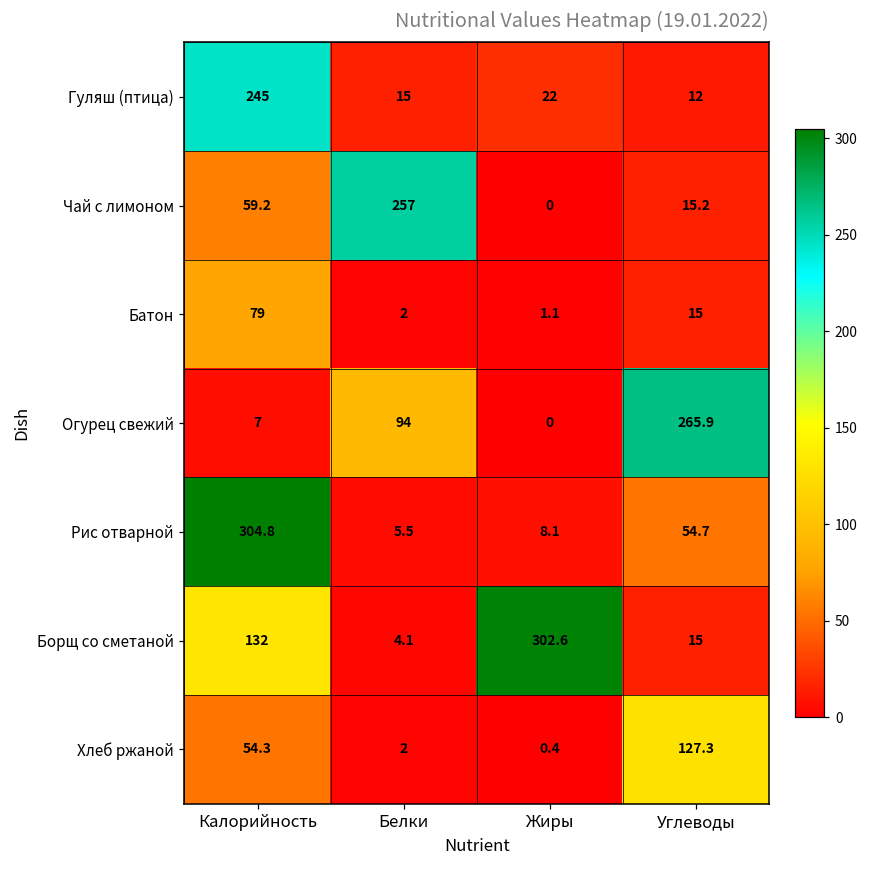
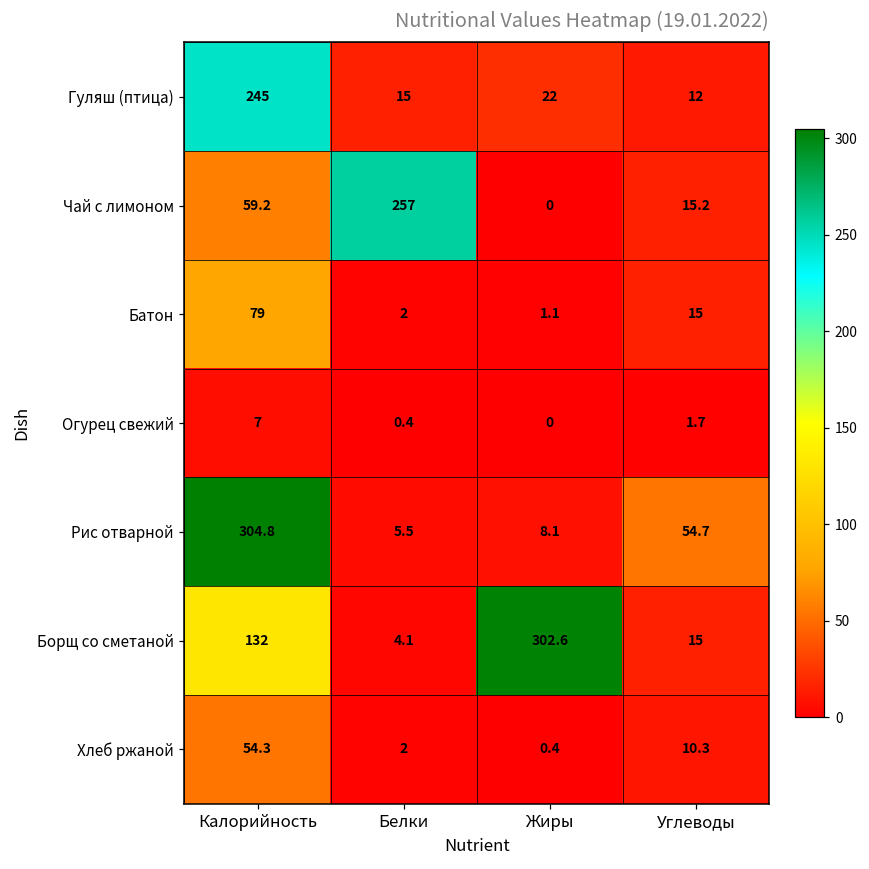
Огурец свежий, Белки: 94 -> 0.4
Огурец свежий, Углеводы: 265.9 -> 1.7
Хлеб ржаной, Углеводы: 127.3 -> 10.3
